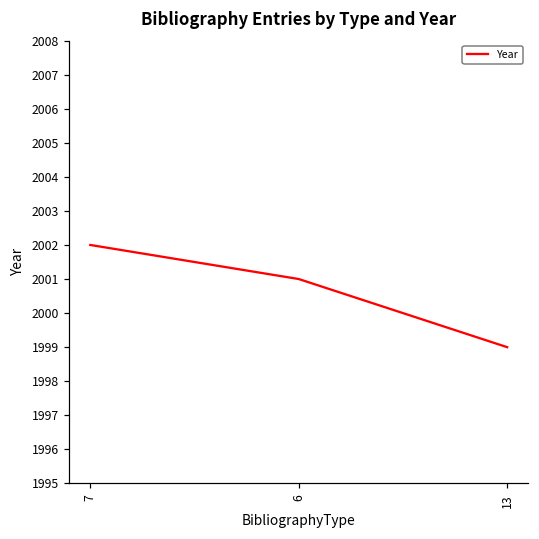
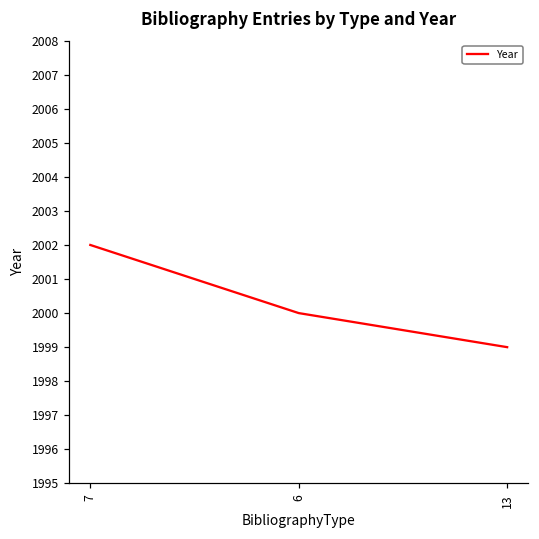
6: 2001 -> 2000
